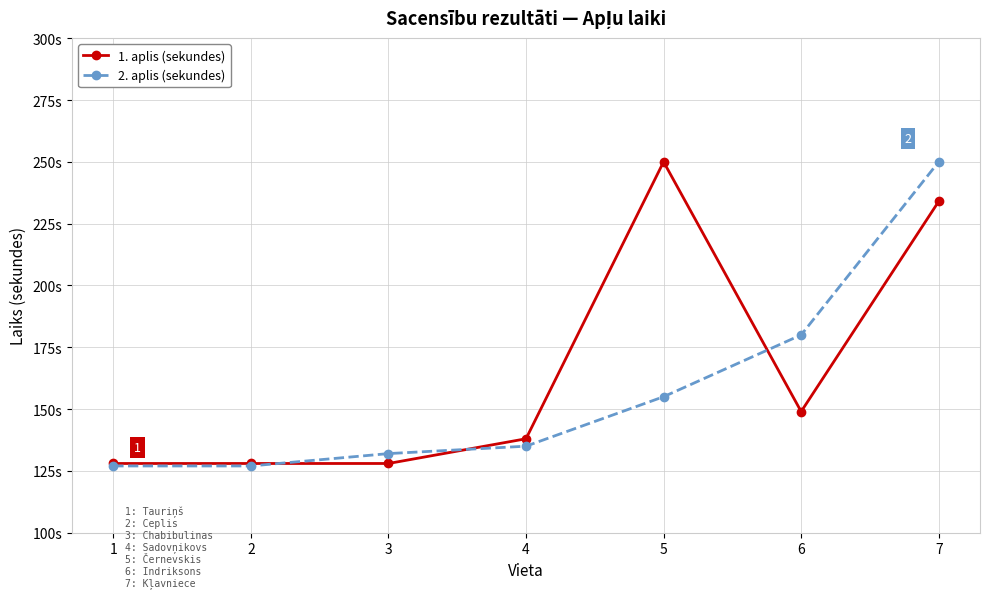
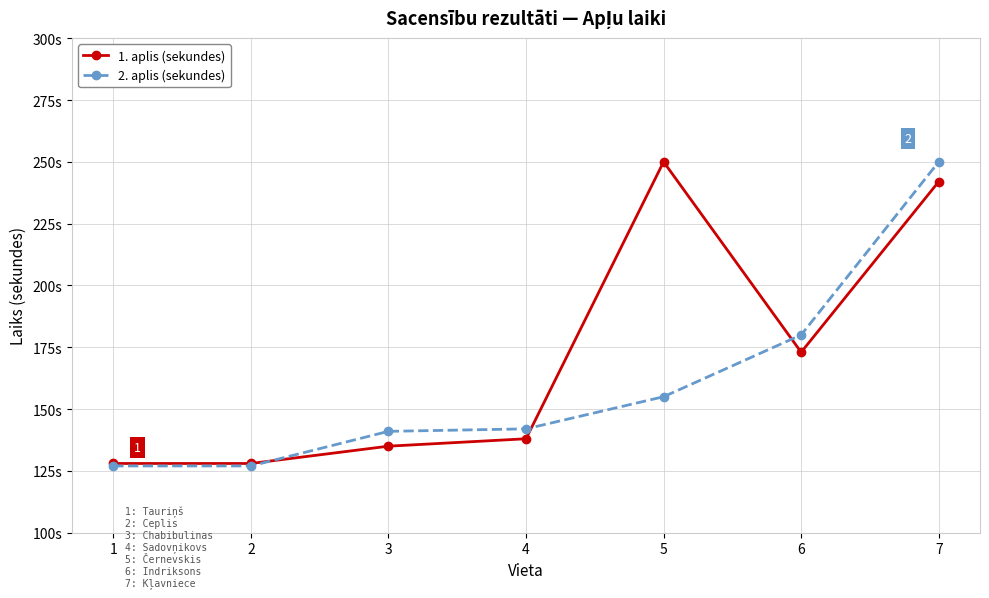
1. aplis (sekundes), 3: 128s -> 135s
2. aplis (sekundes), 3: 132s -> 141s
2. aplis (sekundes), 4: 135s -> 142s
1. aplis (sekundes), 6: 149s -> 173s
1. aplis (sekundes), 7: 234s -> 242s
